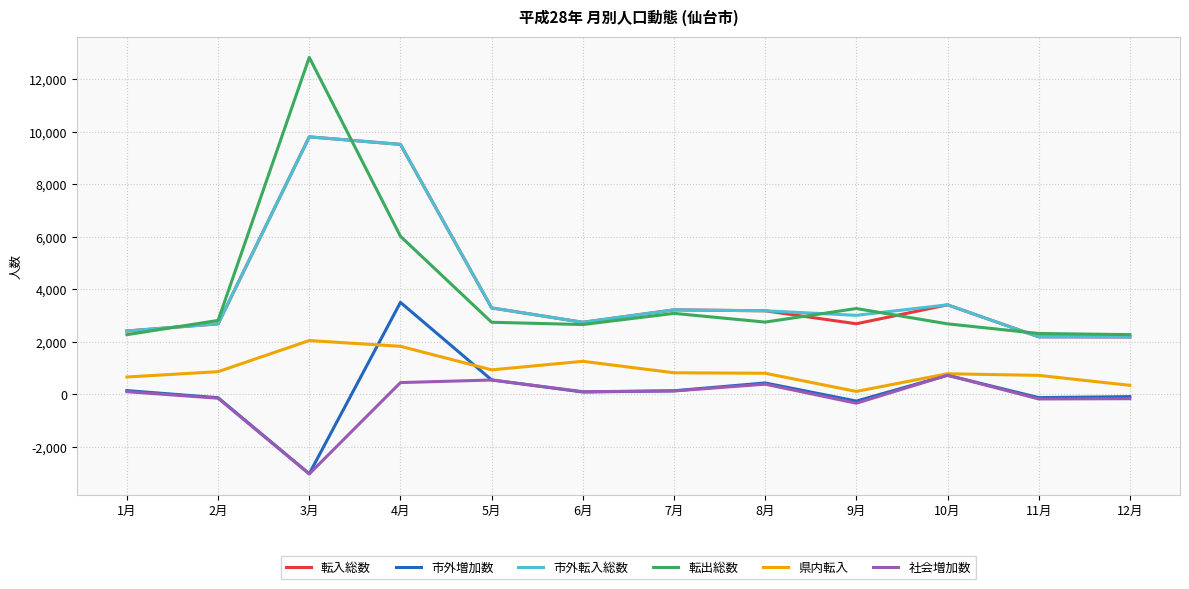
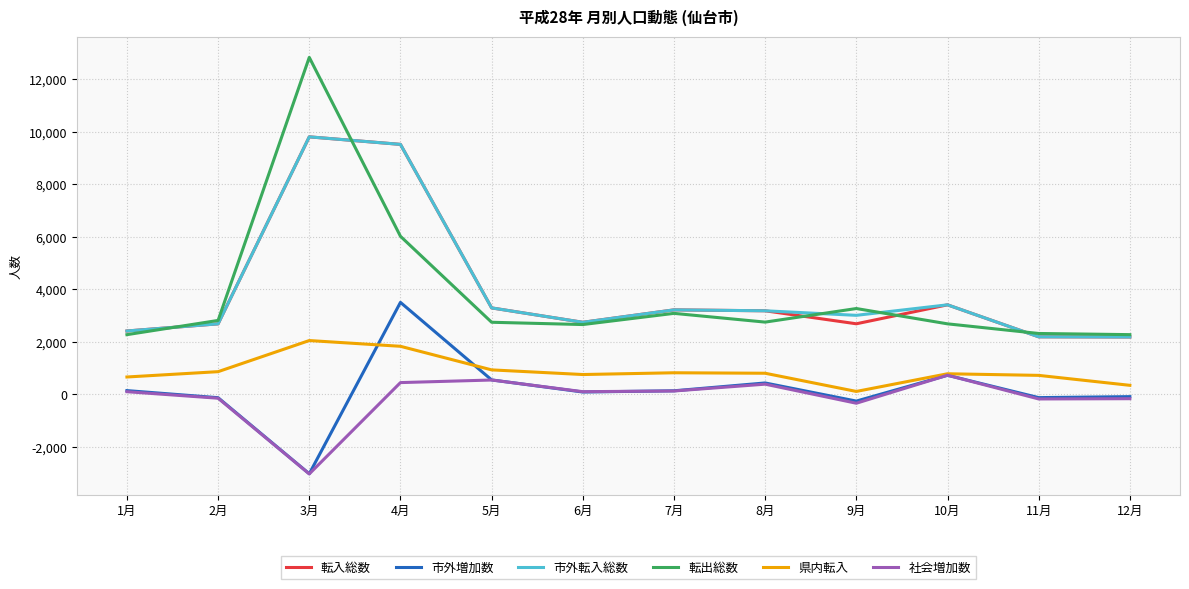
県内転入, 6月: 1,300 -> 800
